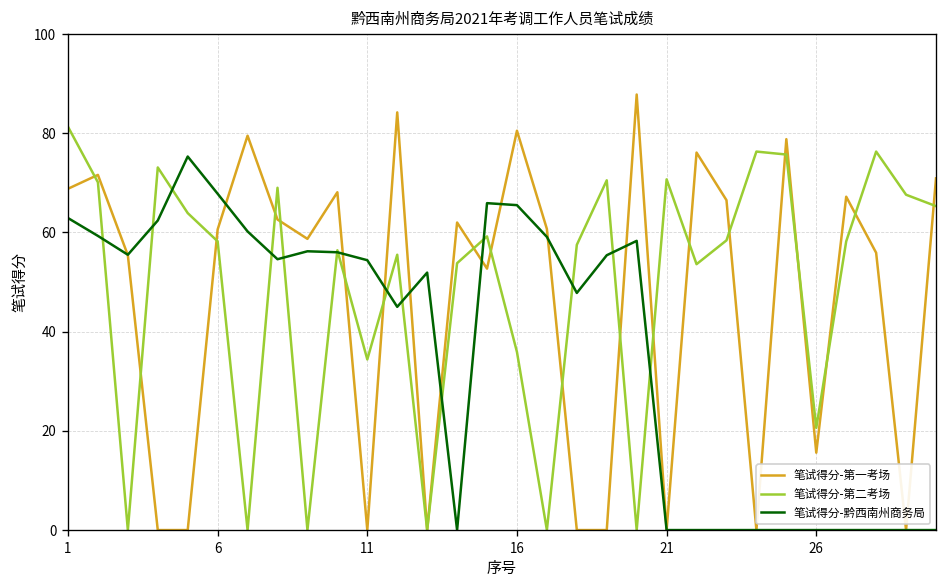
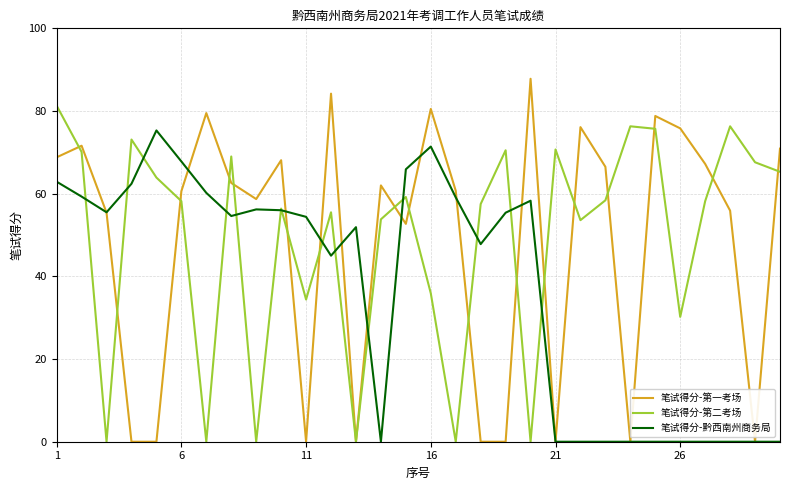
笔试得分-黔西南州商务局, 16: 66 -> 71
笔试得分-第一考场, 26: 16 -> 76
笔试得分-第二考场, 26: 21 -> 30
